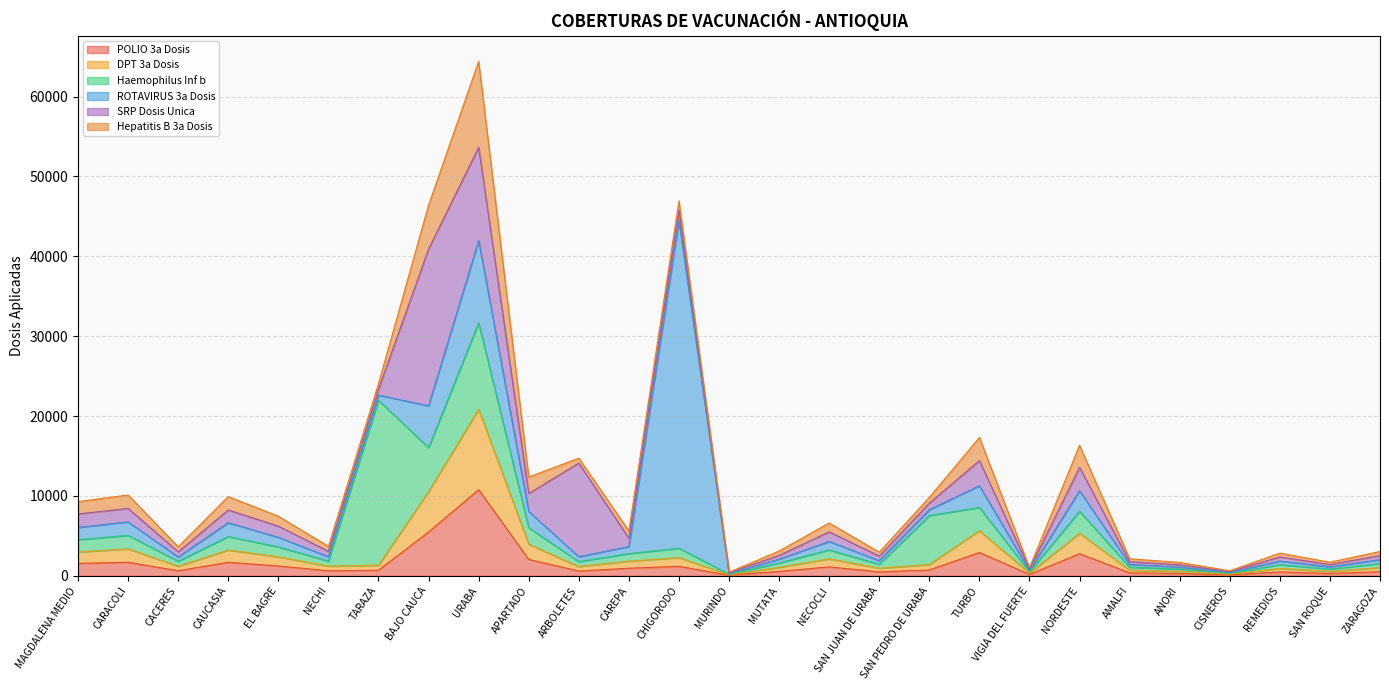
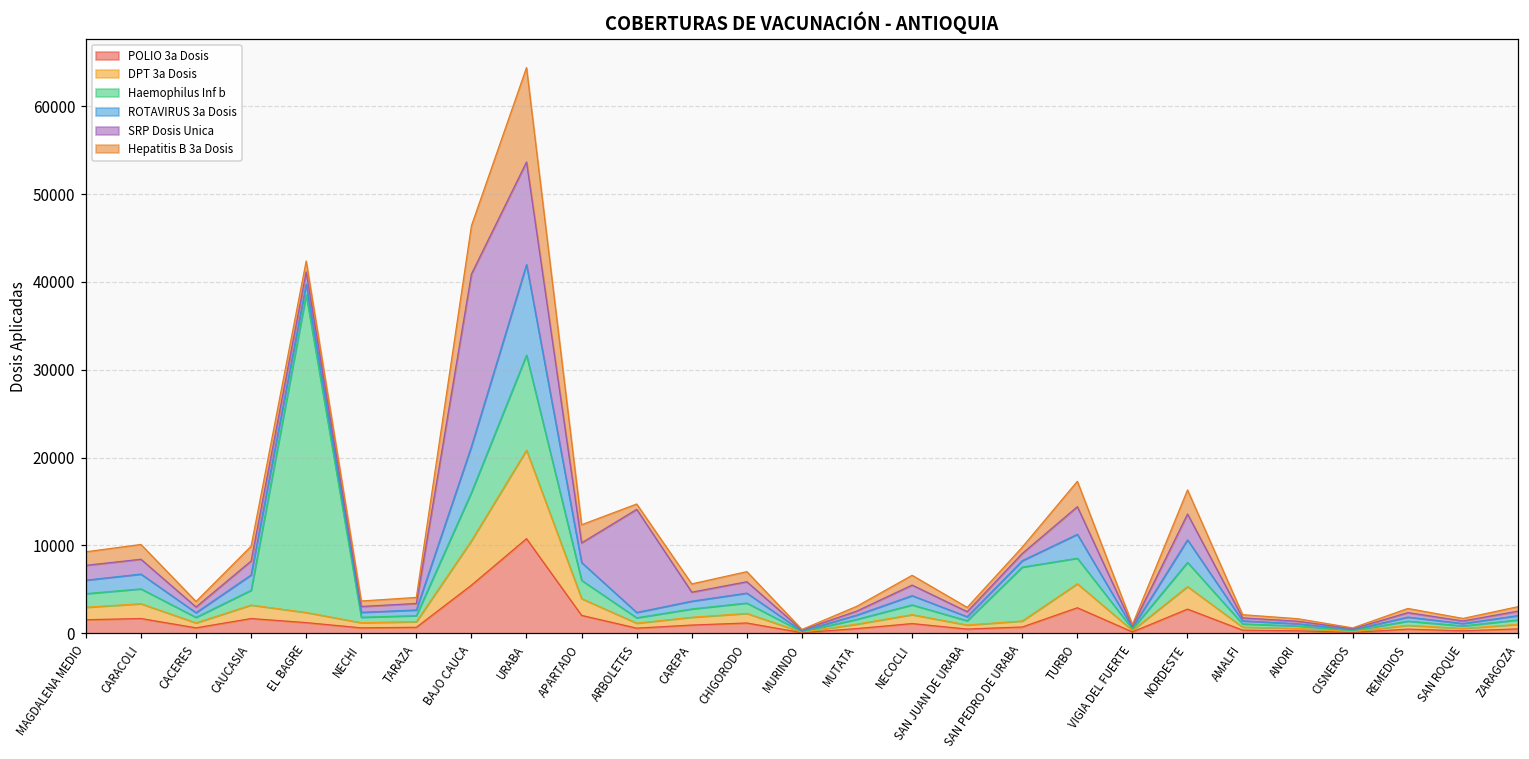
Haemophilus Inf b, EL BAGRE: 1000 -> 36000
Haemophilus Inf b, TARAZA: 21000 -> 1000
ROTAVIRUS 3a Dosis, CHIGORODO: 41000 -> 1000
